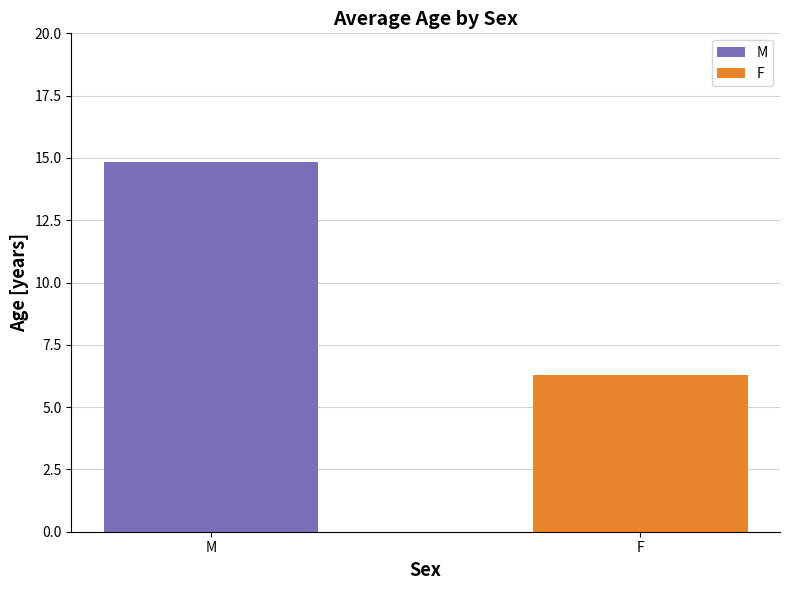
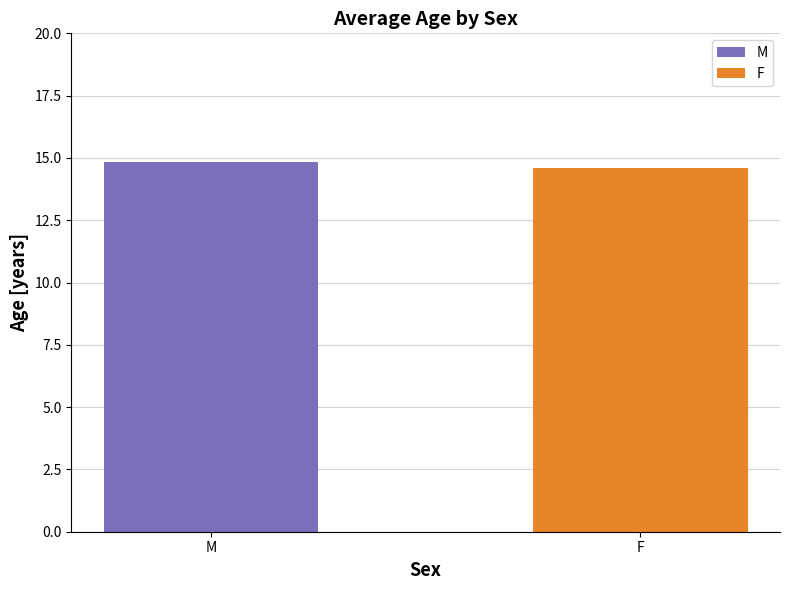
F: 6.3 -> 14.6
